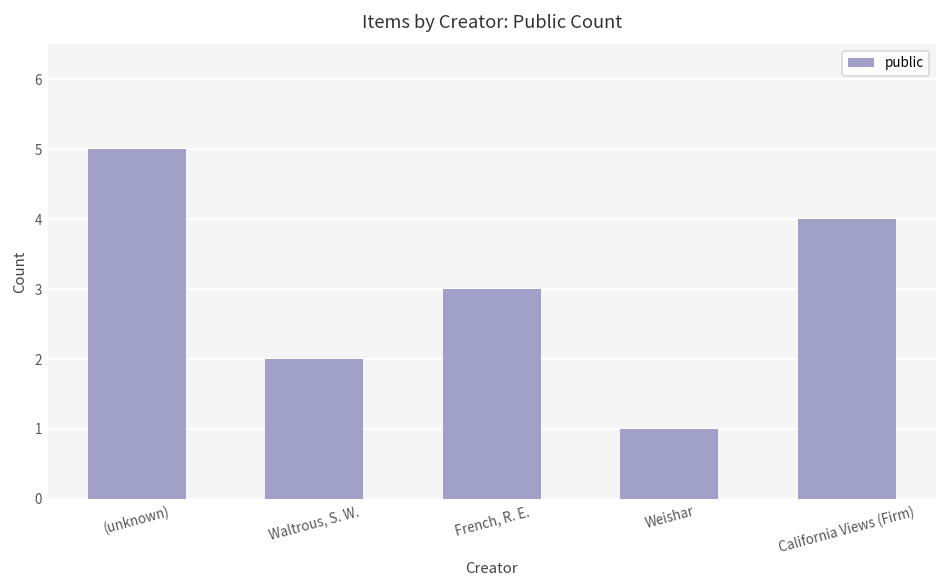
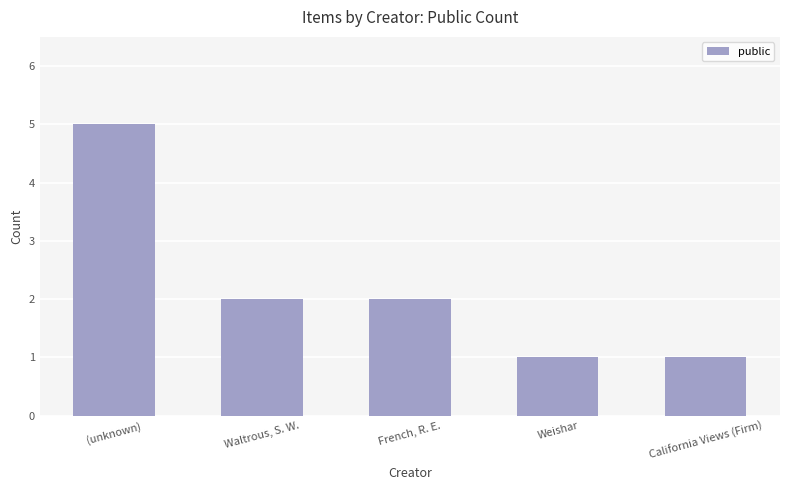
French, R. E.: 3 -> 2
California Views (Firm): 4 -> 1
